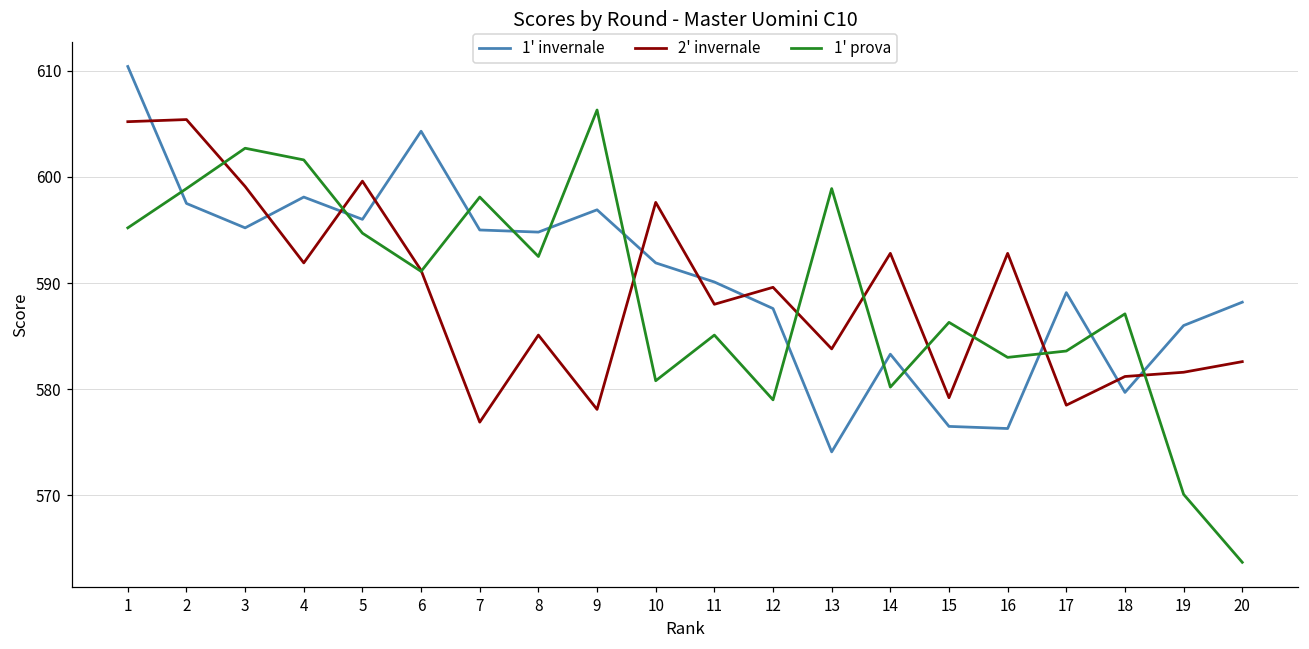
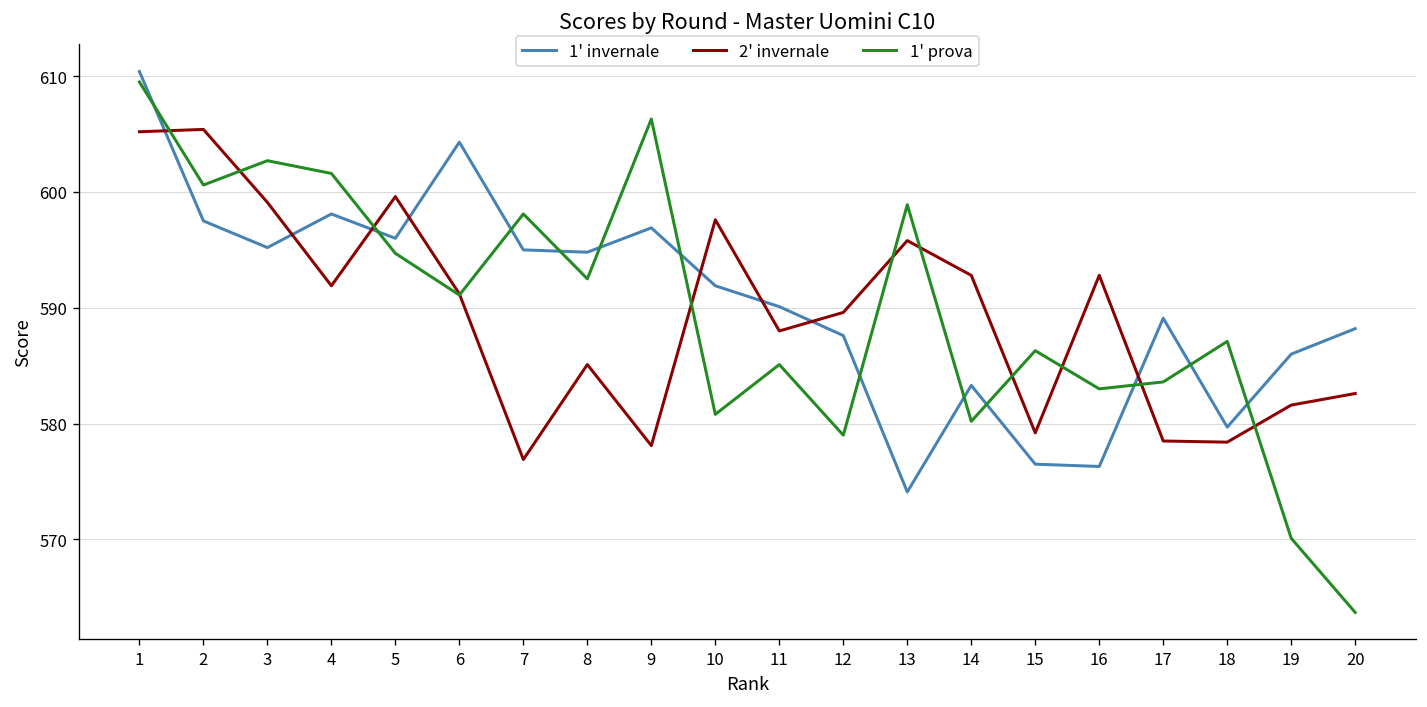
1' prova, 1: 595 -> 610
1' prova, 2: 599 -> 601
2' invernale, 13: 584 -> 596
2' invernale, 18: 581 -> 578
